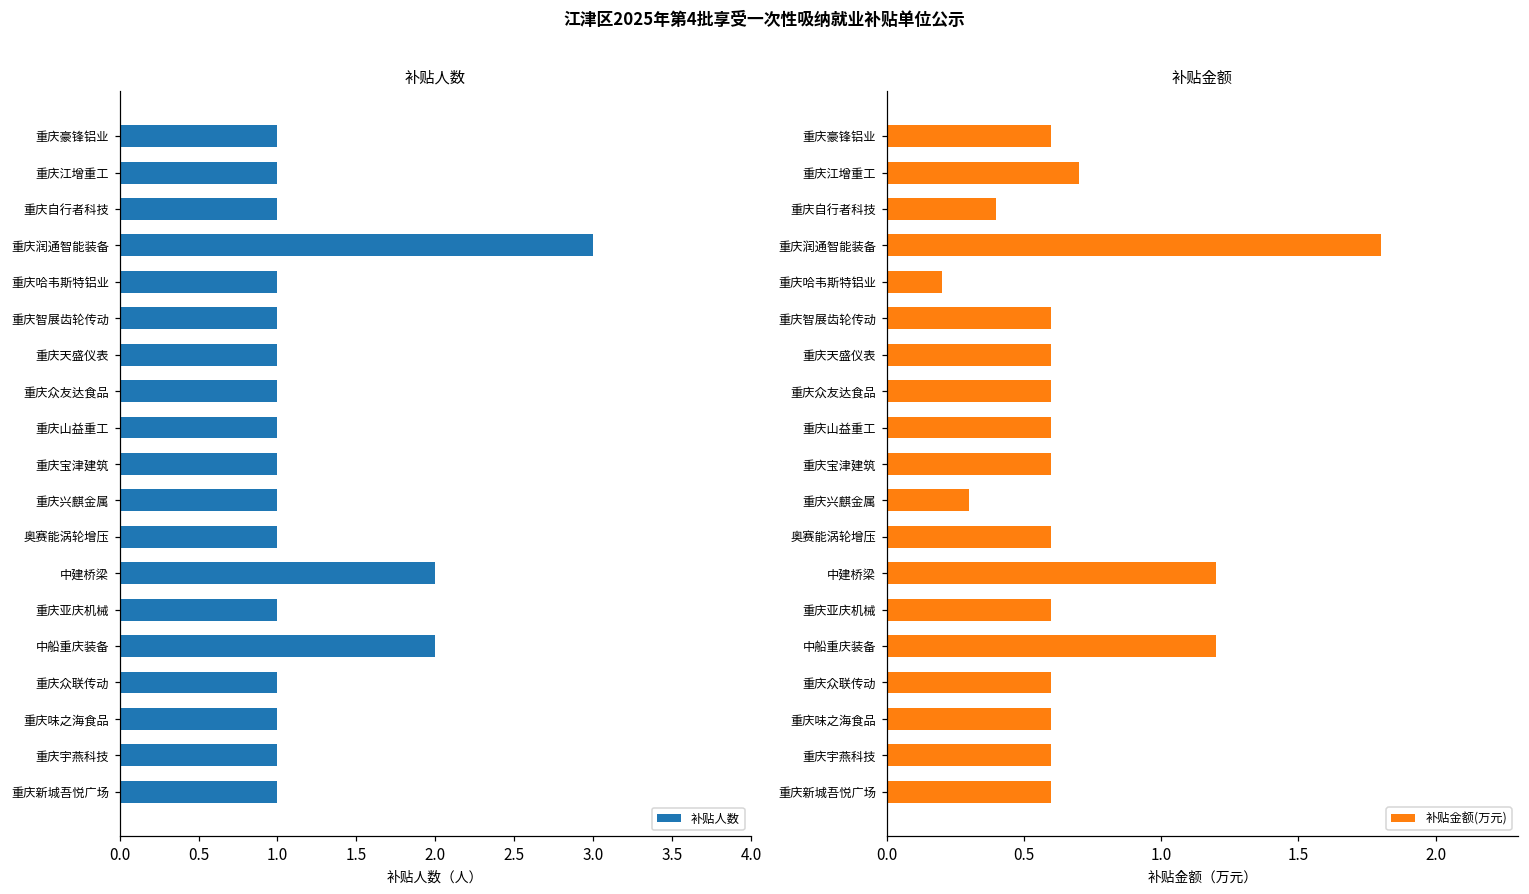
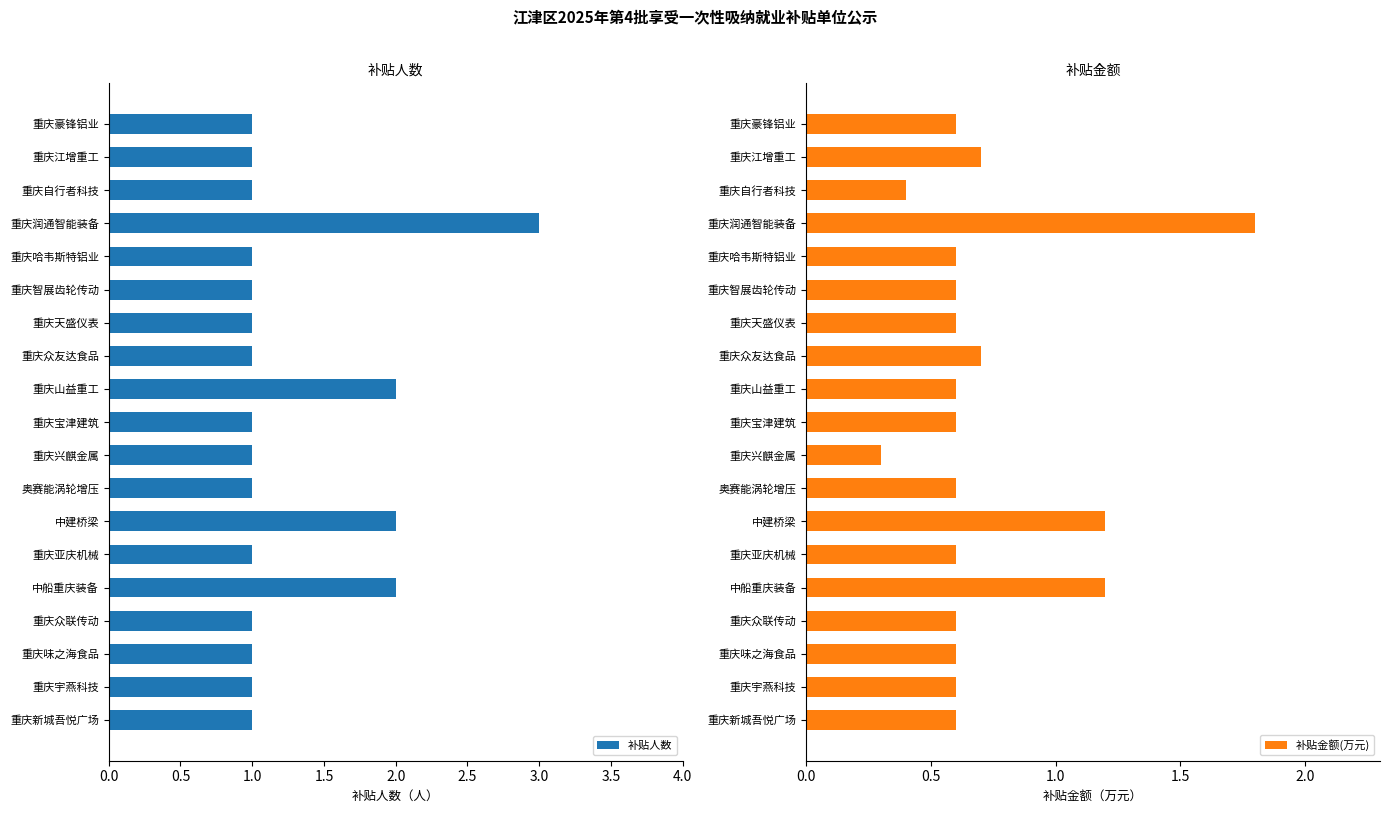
补贴人数, 重庆山益重工: 1 -> 2
补贴金额, 重庆哈韦斯特铝业: 0.2 -> 0.6
补贴金额, 重庆众友达食品: 0.6 -> 0.7
